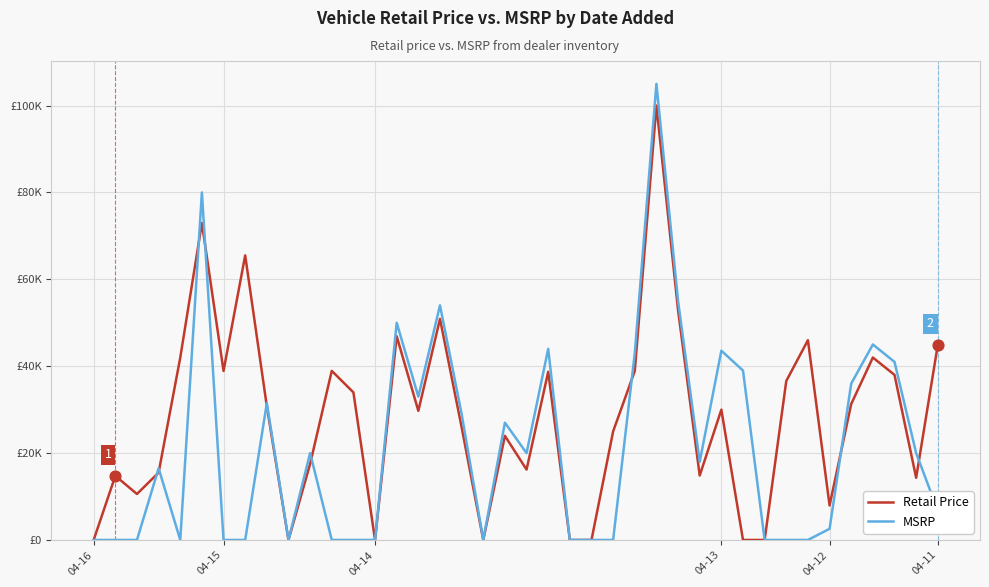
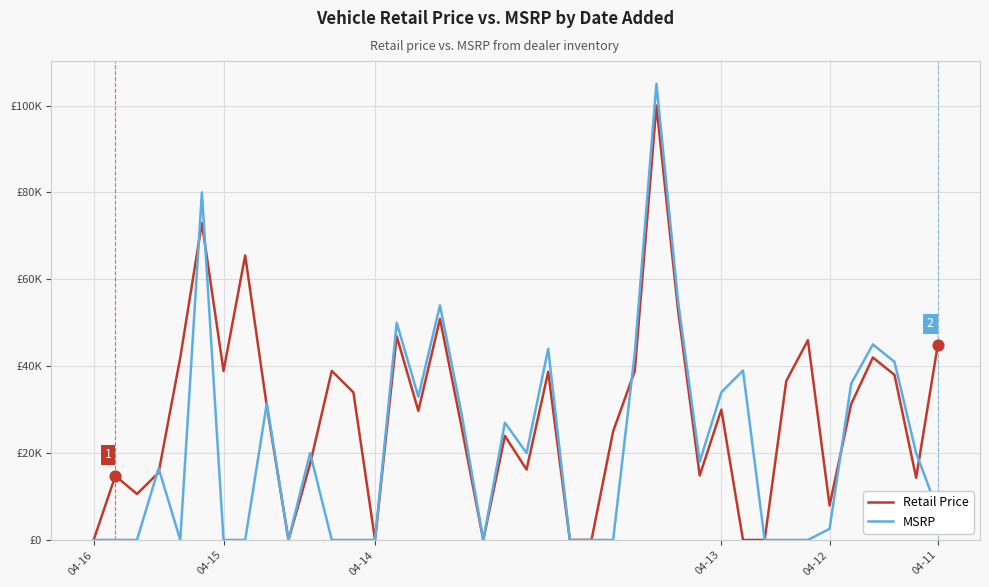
MSRP, 04-13: £44000 -> £34000
